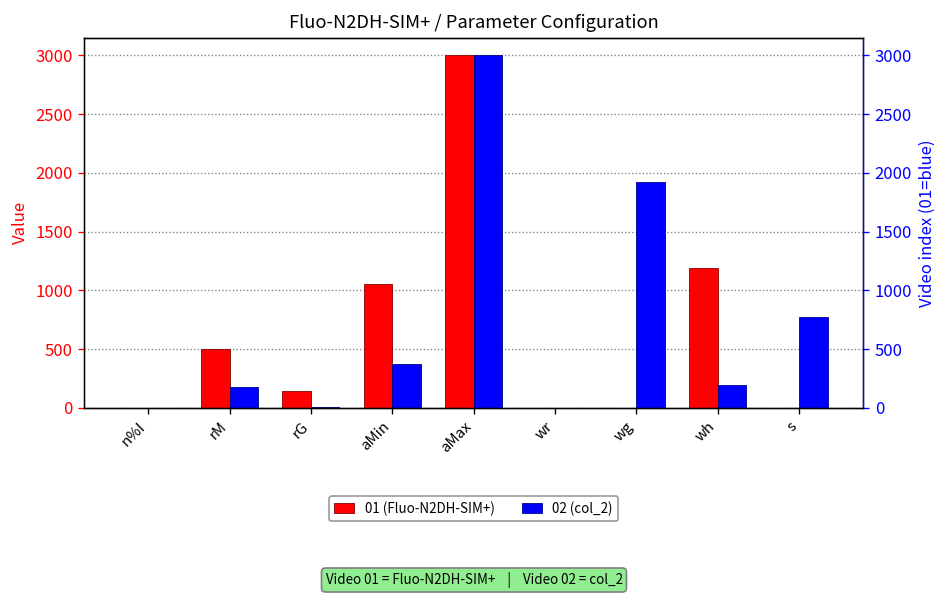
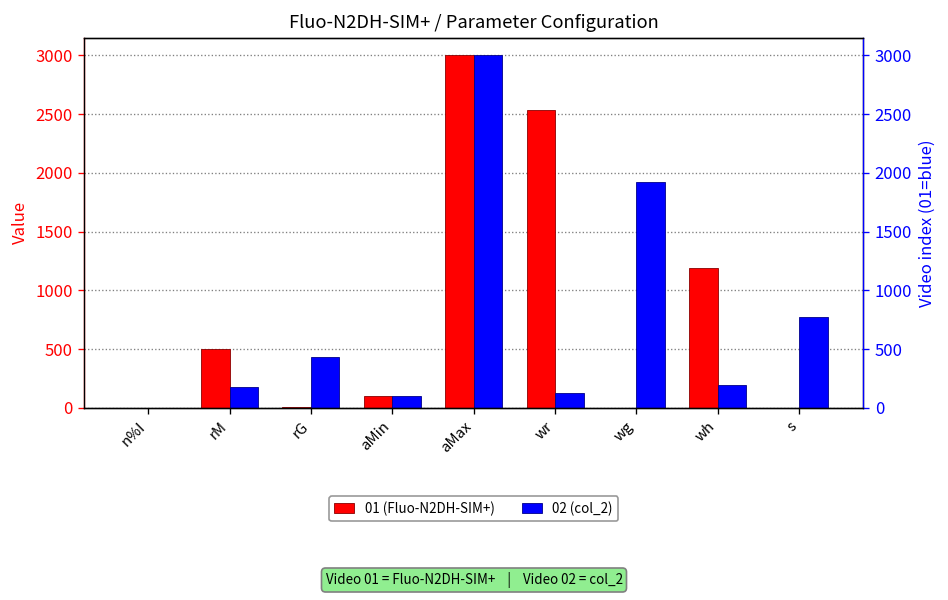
01 (Fluo-N2DH-SIM+), rG: 100 -> 0
02 (col_2), rG: 0 -> 400
01 (Fluo-N2DH-SIM+), aMin: 1100 -> 100
02 (col_2), aMin: 400 -> 100
01 (Fluo-N2DH-SIM+), wr: 0 -> 2500
02 (col_2), wr: 0 -> 100
